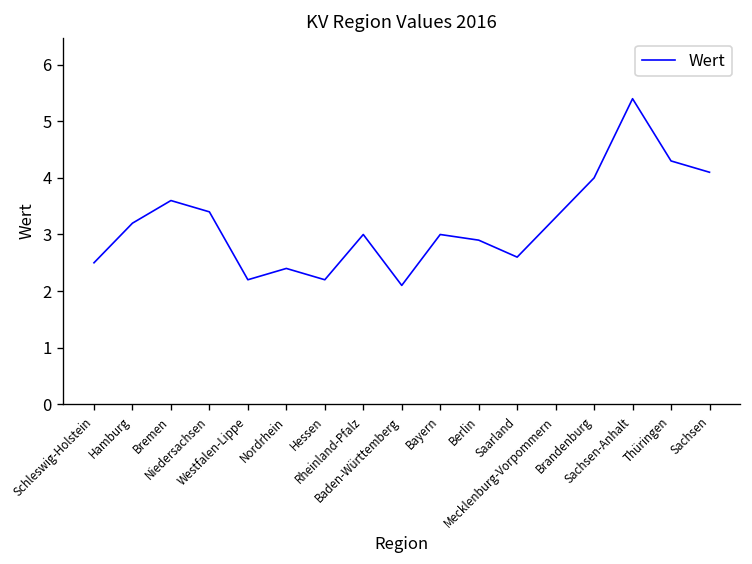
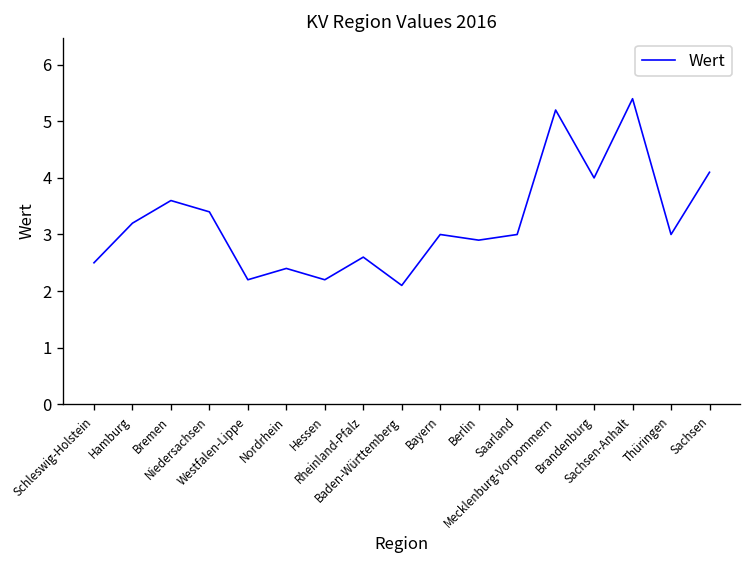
Rheinland-Pfalz: 3.0 -> 2.6
Saarland: 2.6 -> 3.0
Mecklenburg-Vorpommern: 3.3 -> 5.2
Thüringen: 4.3 -> 3.0
